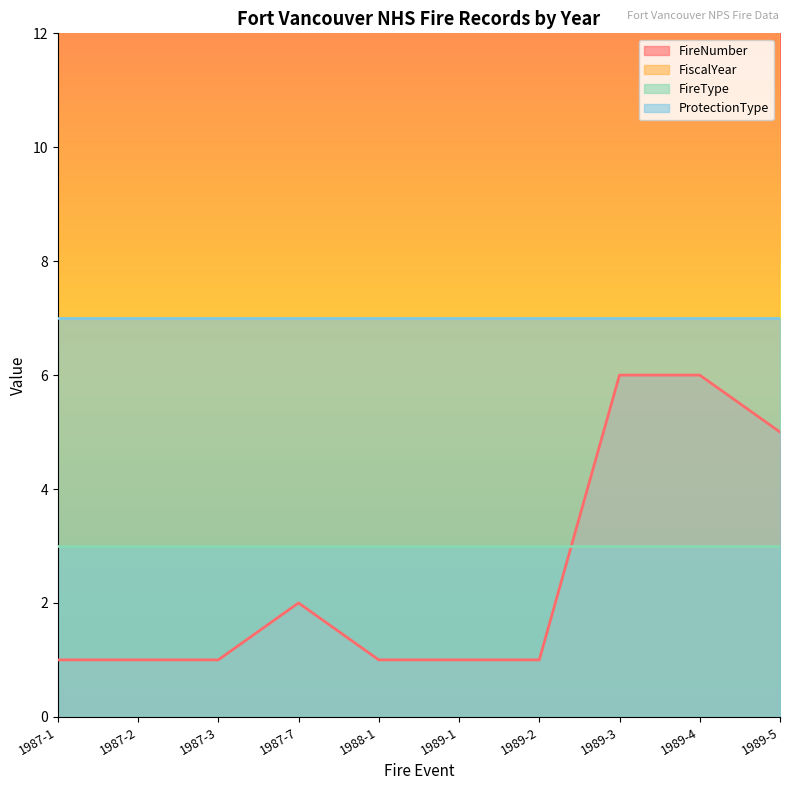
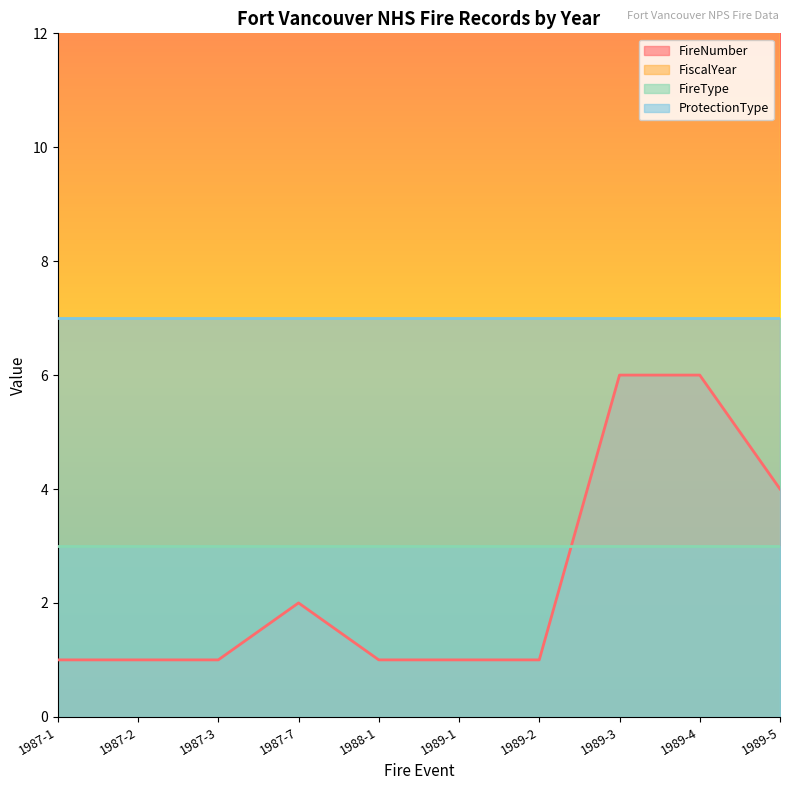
FireNumber, 1989-5: 5 -> 4
